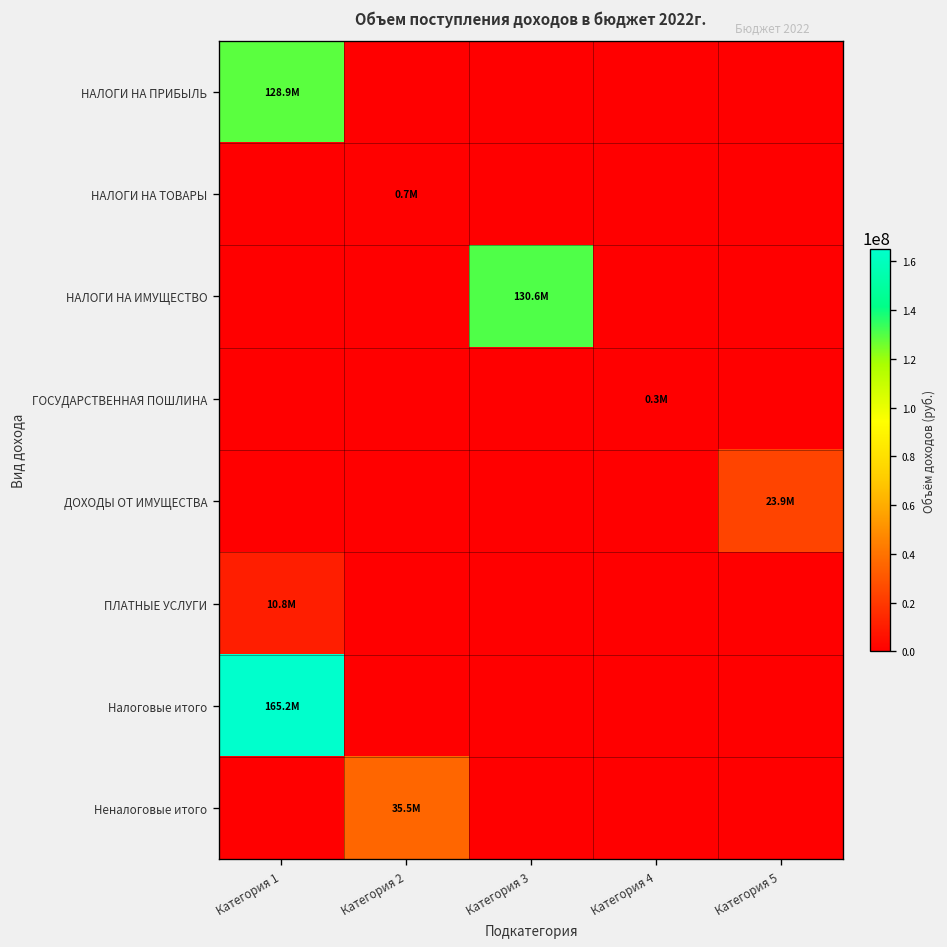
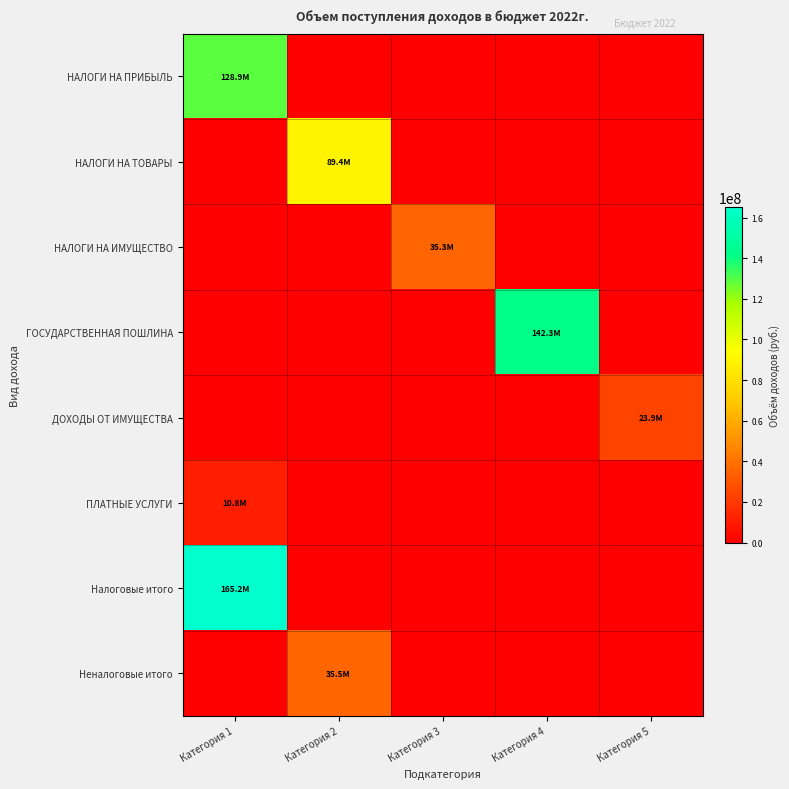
НАЛОГИ НА ТОВАРЫ, Категория 2: 0.7M -> 89.4M
НАЛОГИ НА ИМУЩЕСТВО, Категория 3: 130.6M -> 35.3M
ГОСУДАРСТВЕННАЯ ПОШЛИНА, Категория 4: 0.3M -> 142.3M
